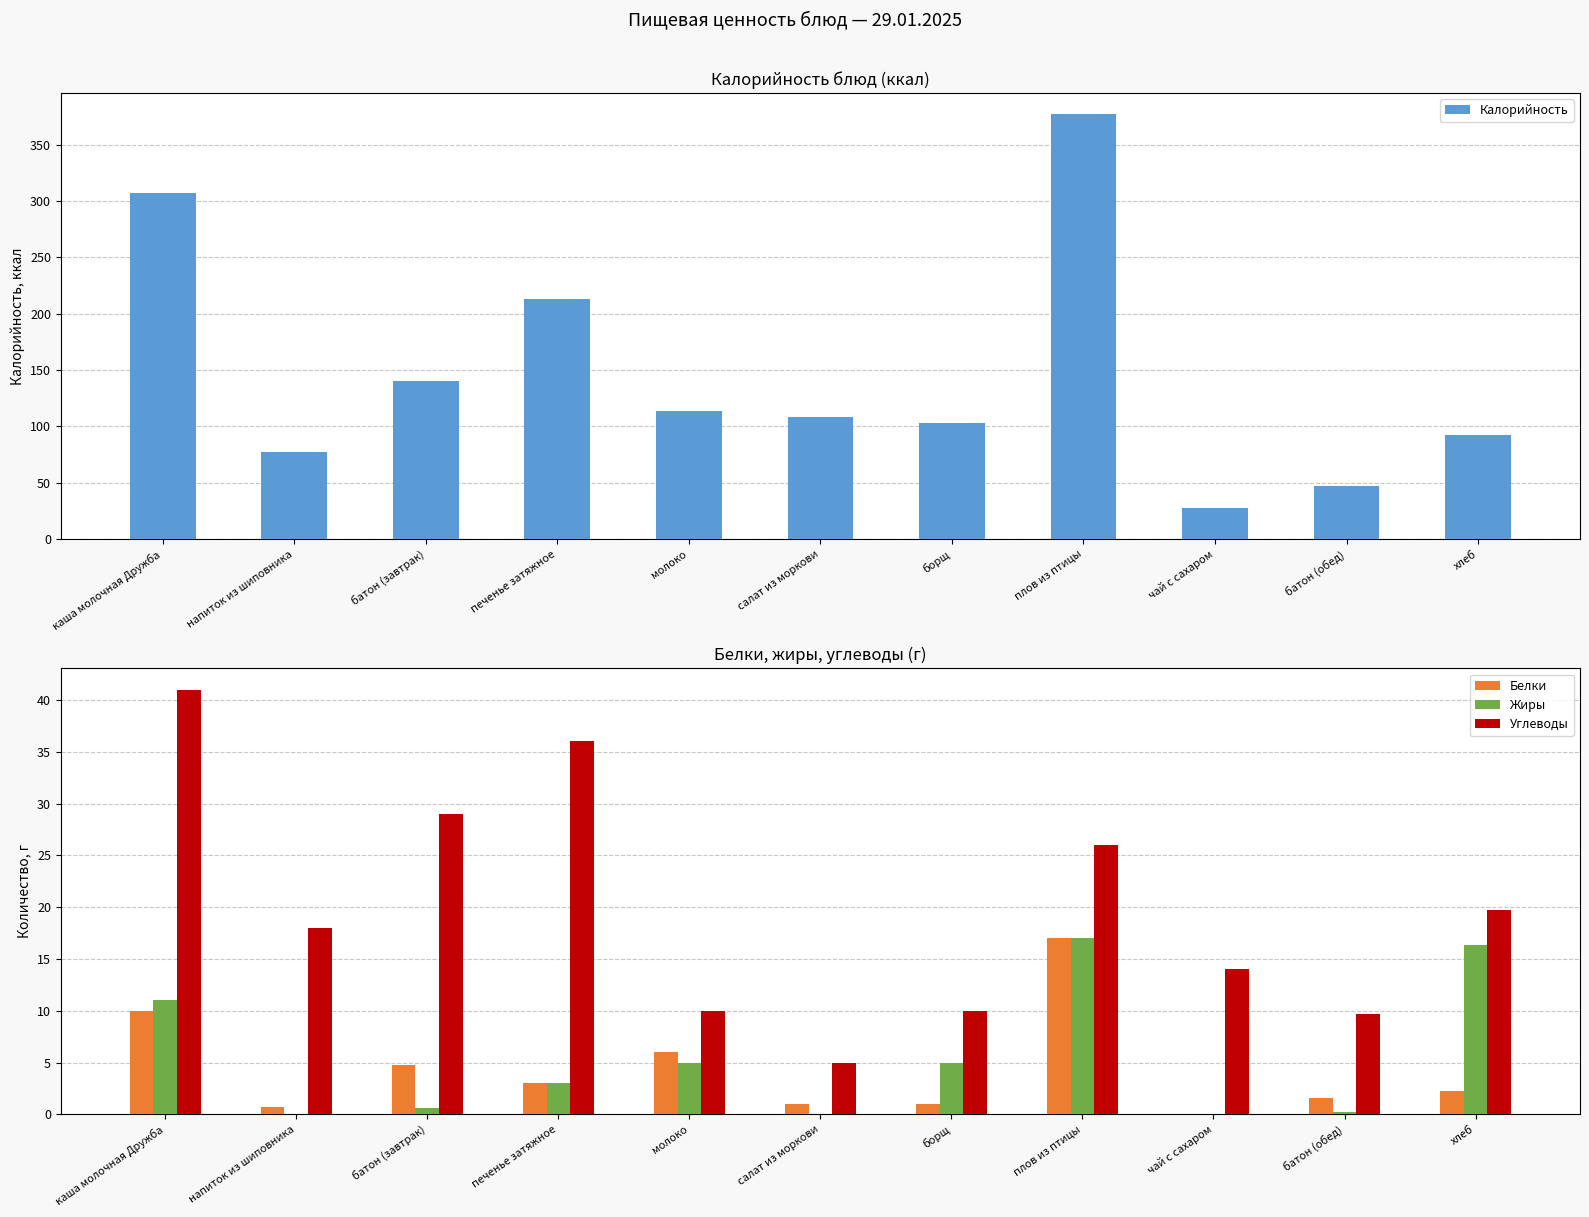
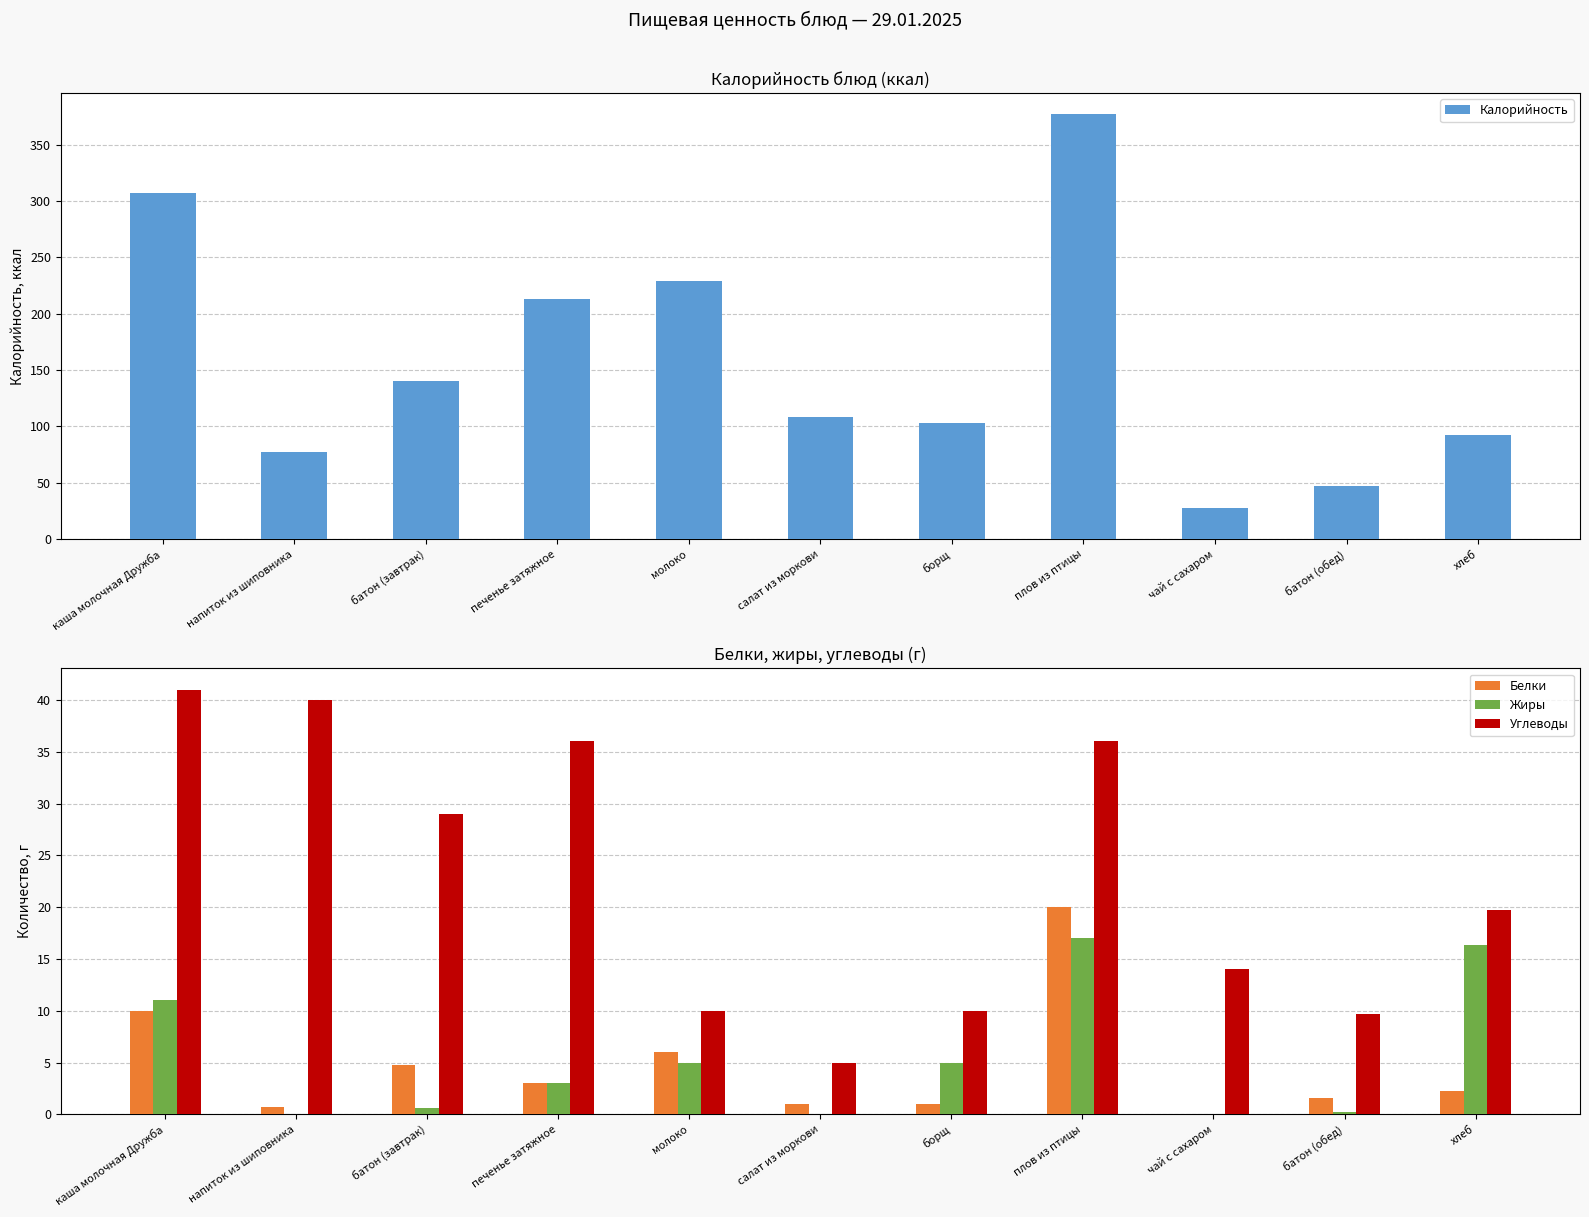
Калорийность блюд (ккал), молоко: 114 -> 229
Белки, жиры, углеводы (г), Углеводы, напиток из шиповника: 18 -> 40
Белки, жиры, углеводы (г), Белки, плов из птицы: 17 -> 20
Белки, жиры, углеводы (г), Углеводы, плов из птицы: 26 -> 36
